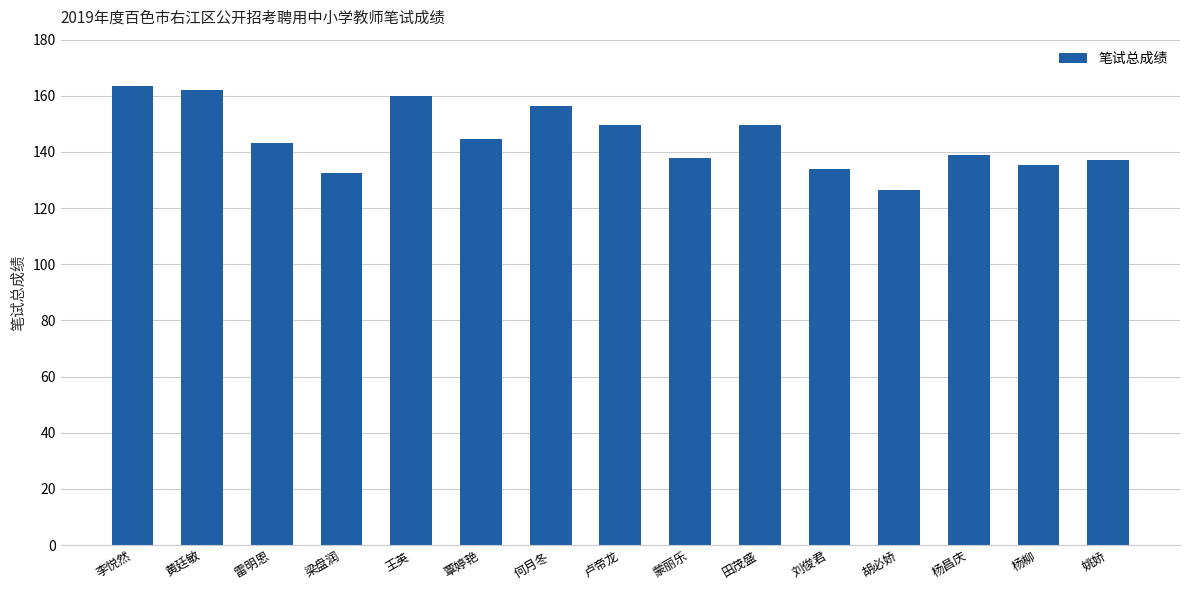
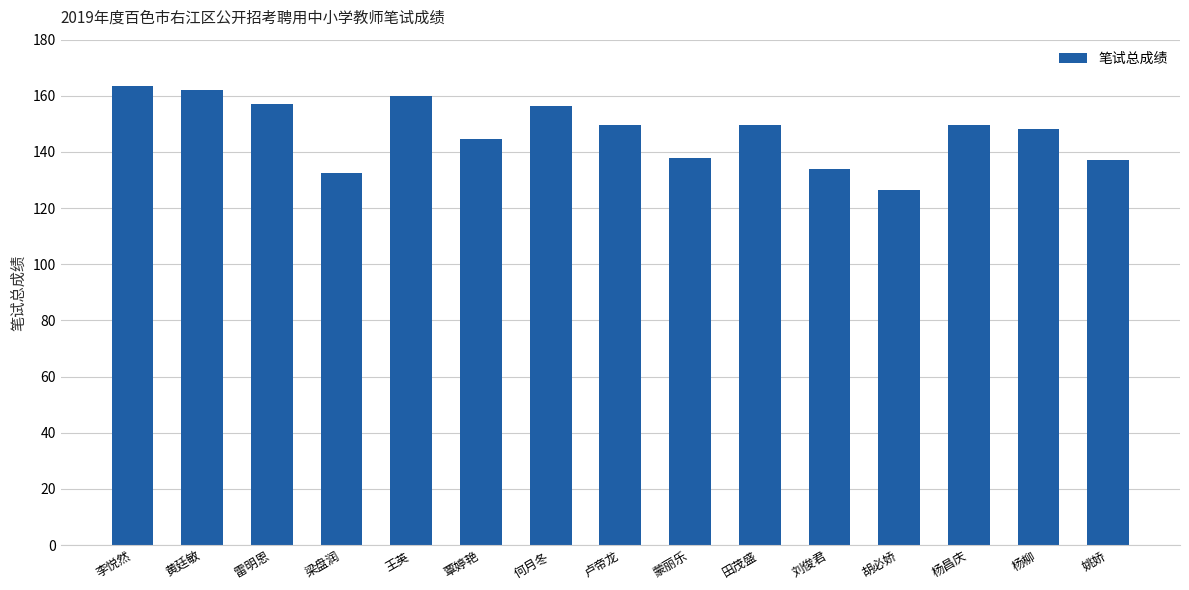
雷明恩: 143 -> 157
杨昌庆: 139 -> 150
杨柳: 136 -> 148
